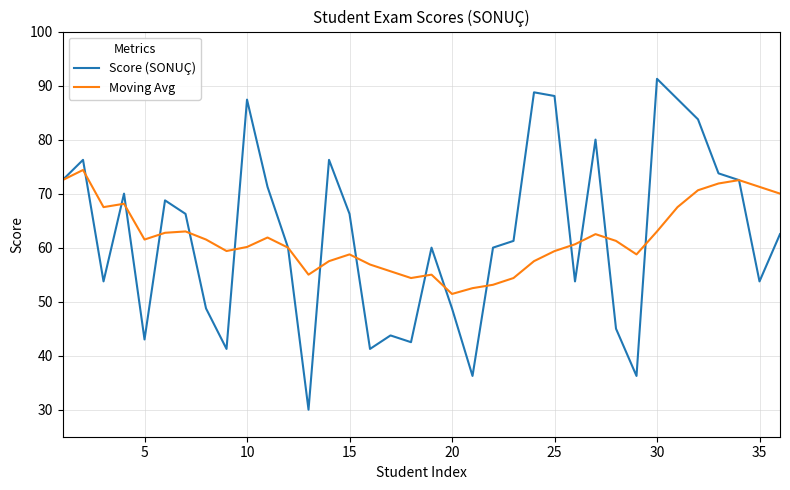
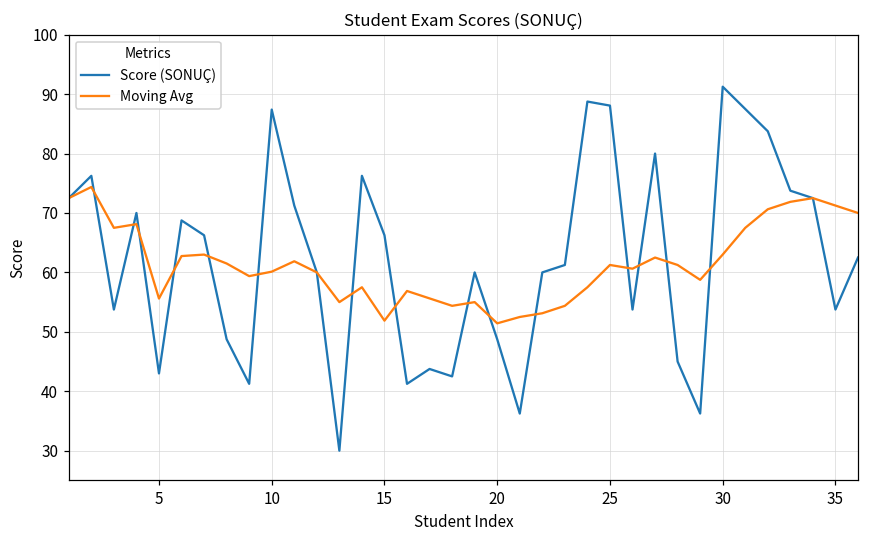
Moving Avg, 5: 62 -> 56
Moving Avg, 15: 59 -> 52
Moving Avg, 25: 59 -> 61
